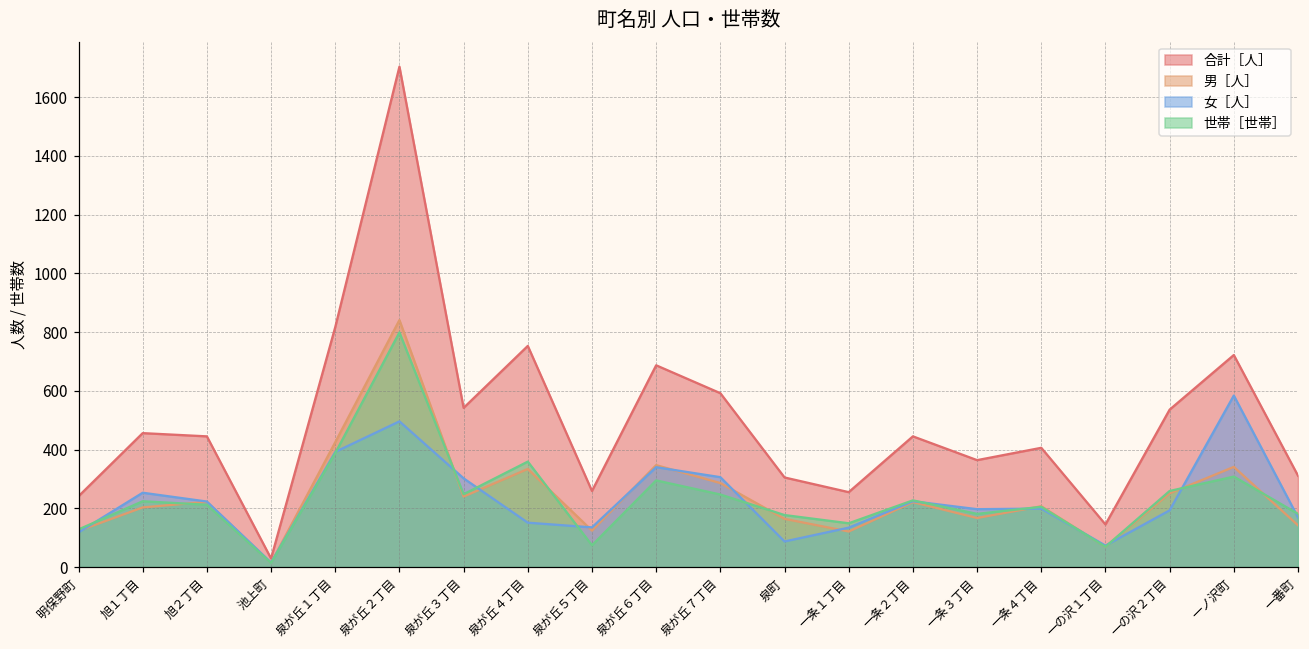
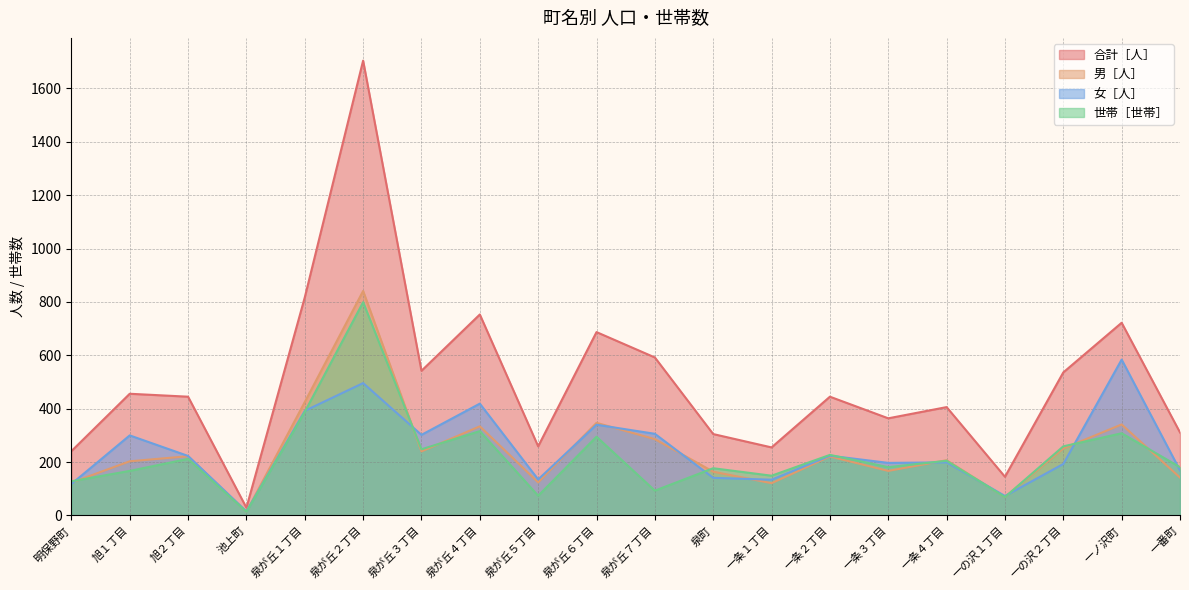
女［人］, 旭１丁目: 250 -> 300
世帯［世帯］, 旭１丁目: 220 -> 170
女［人］, 泉が丘４丁目: 150 -> 420
世帯［世帯］, 泉が丘４丁目: 360 -> 320
世帯［世帯］, 泉が丘７丁目: 250 -> 90
女［人］, 泉町: 90 -> 140
